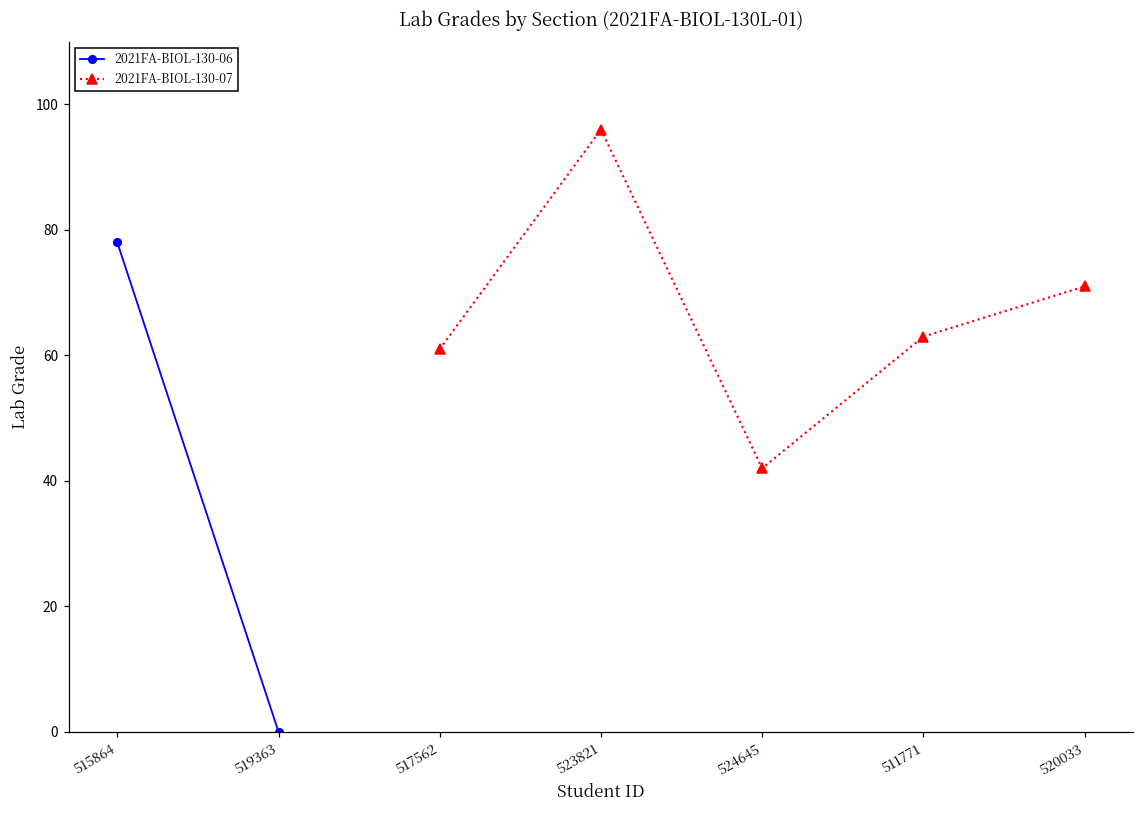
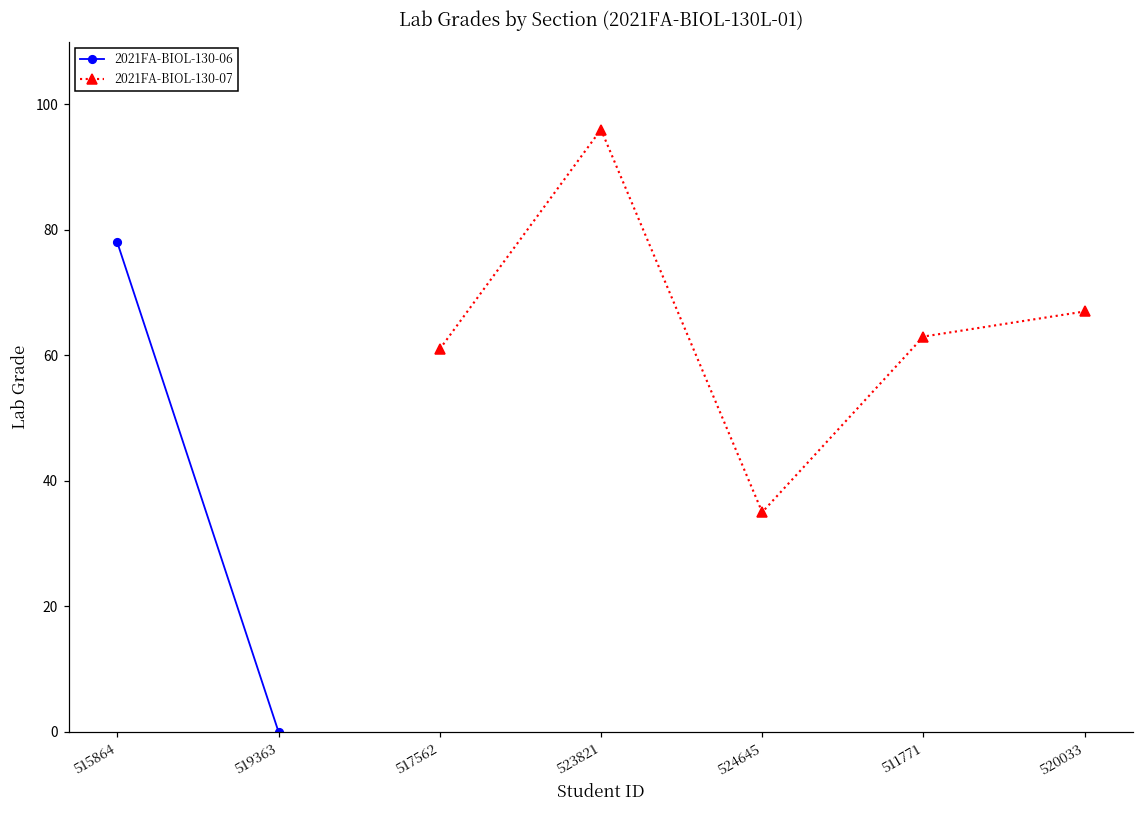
2021FA-BIOL-130-07, 524645: 42 -> 35
2021FA-BIOL-130-07, 520033: 71 -> 67
